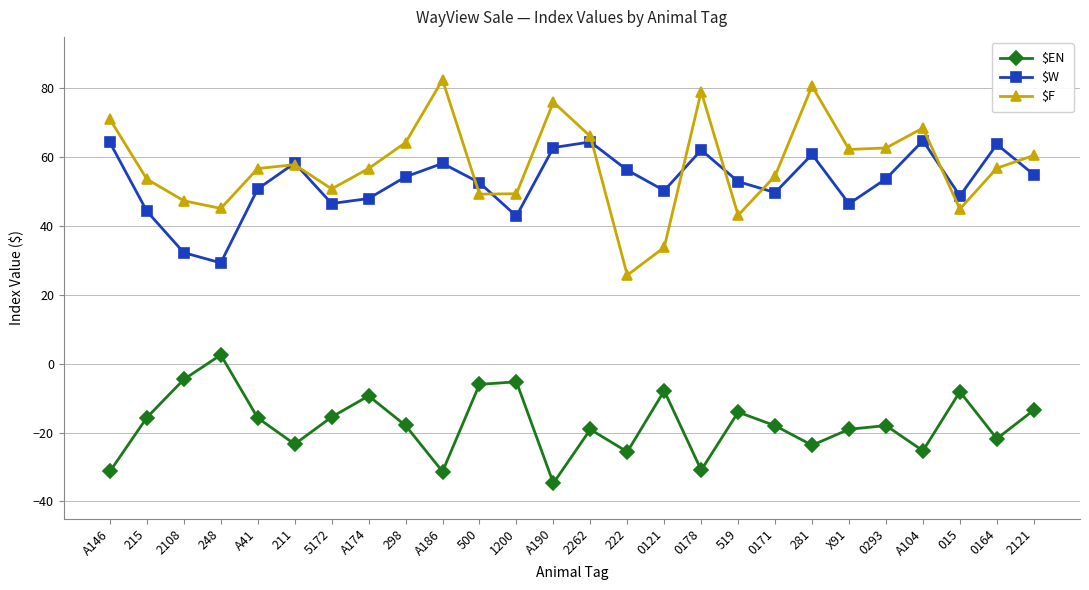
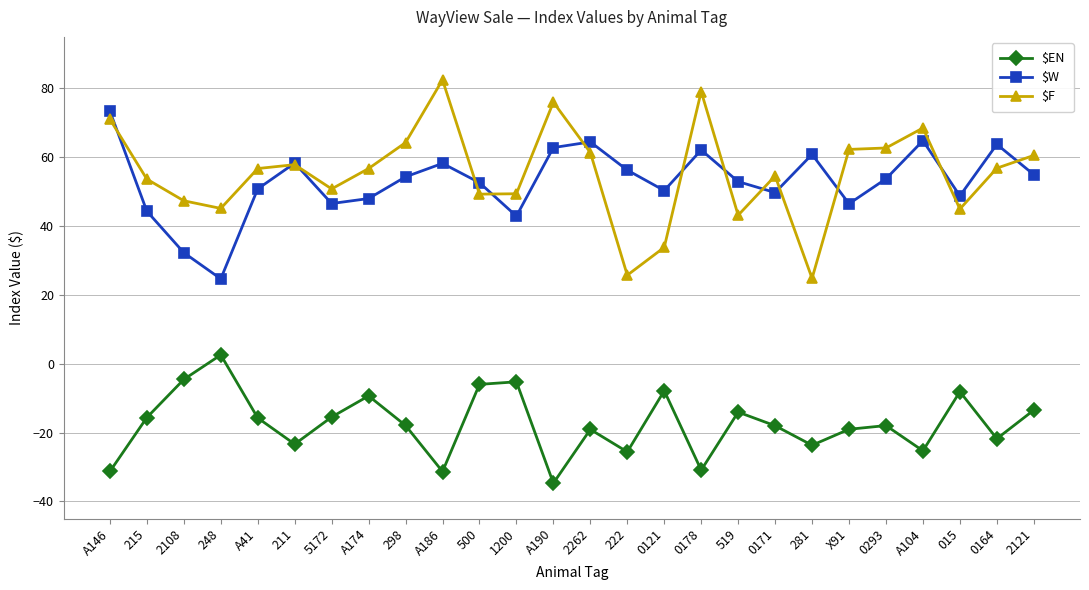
$W, A146: 64 -> 73
$W, 248: 29 -> 25
$F, 2262: 66 -> 61
$F, 281: 81 -> 25
